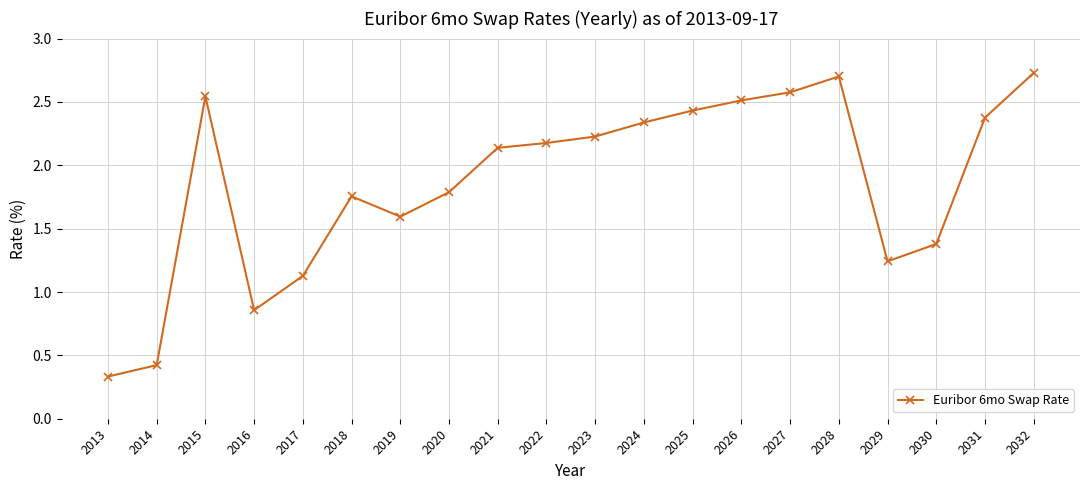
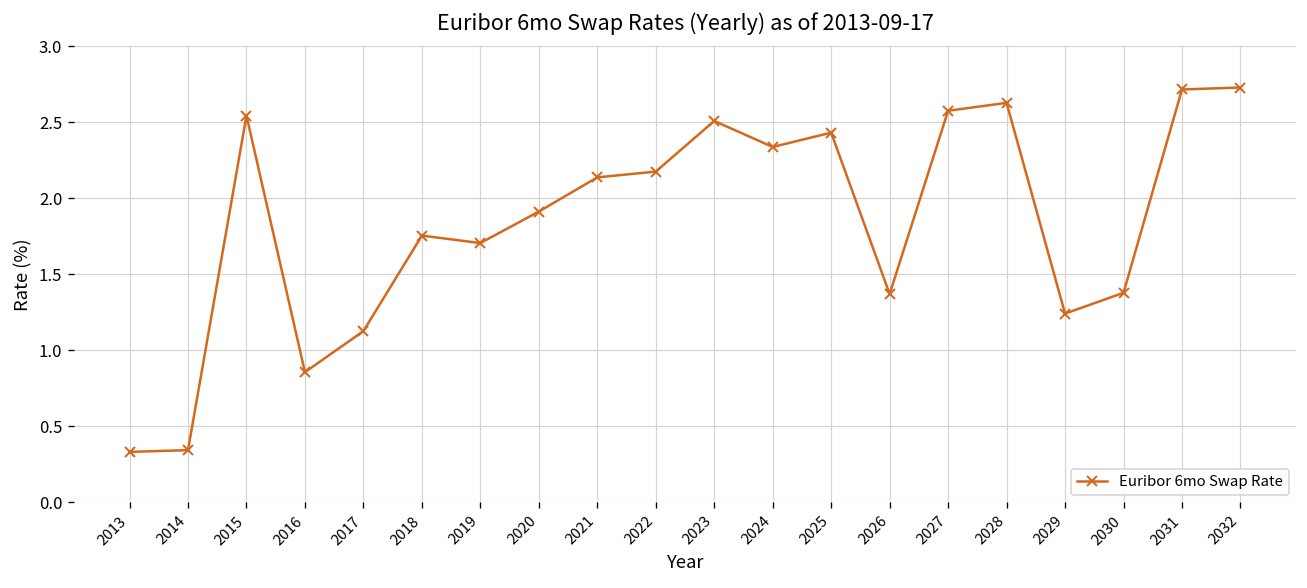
2014: 0.42 -> 0.34
2019: 1.60 -> 1.71
2020: 1.79 -> 1.91
2023: 2.23 -> 2.51
2026: 2.51 -> 1.37
2028: 2.70 -> 2.63
2031: 2.38 -> 2.72
